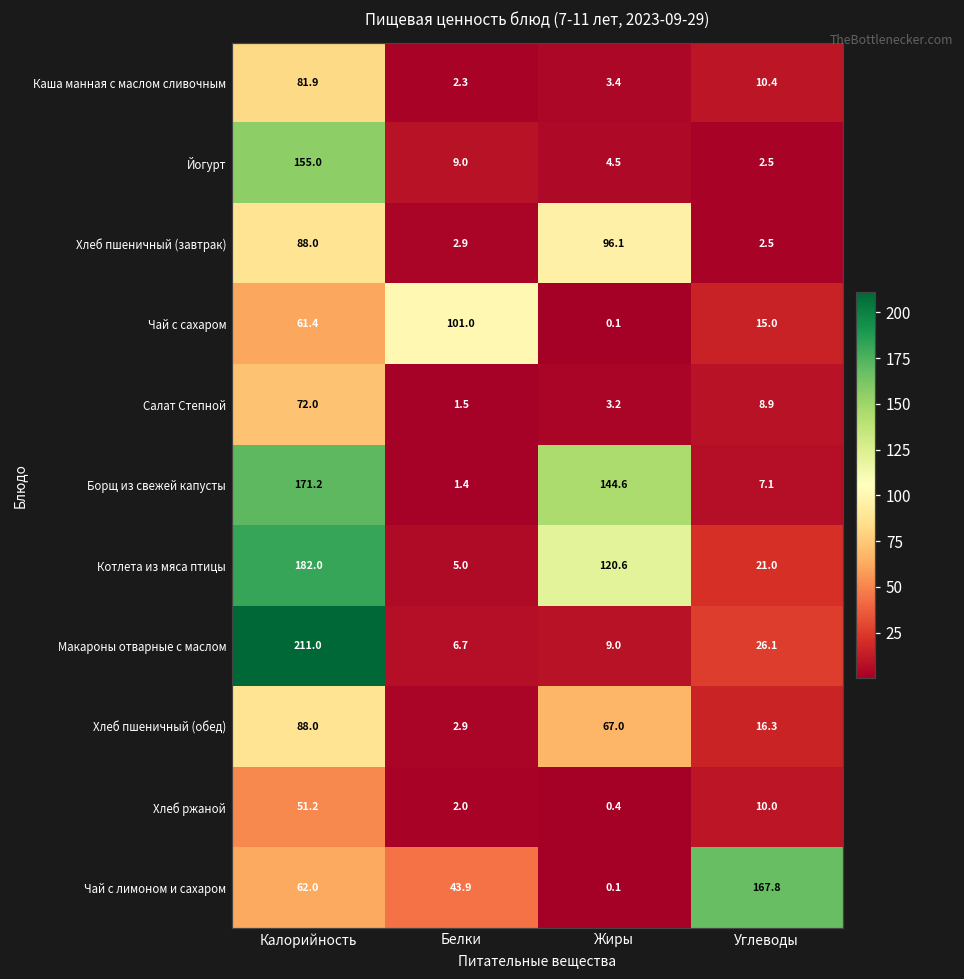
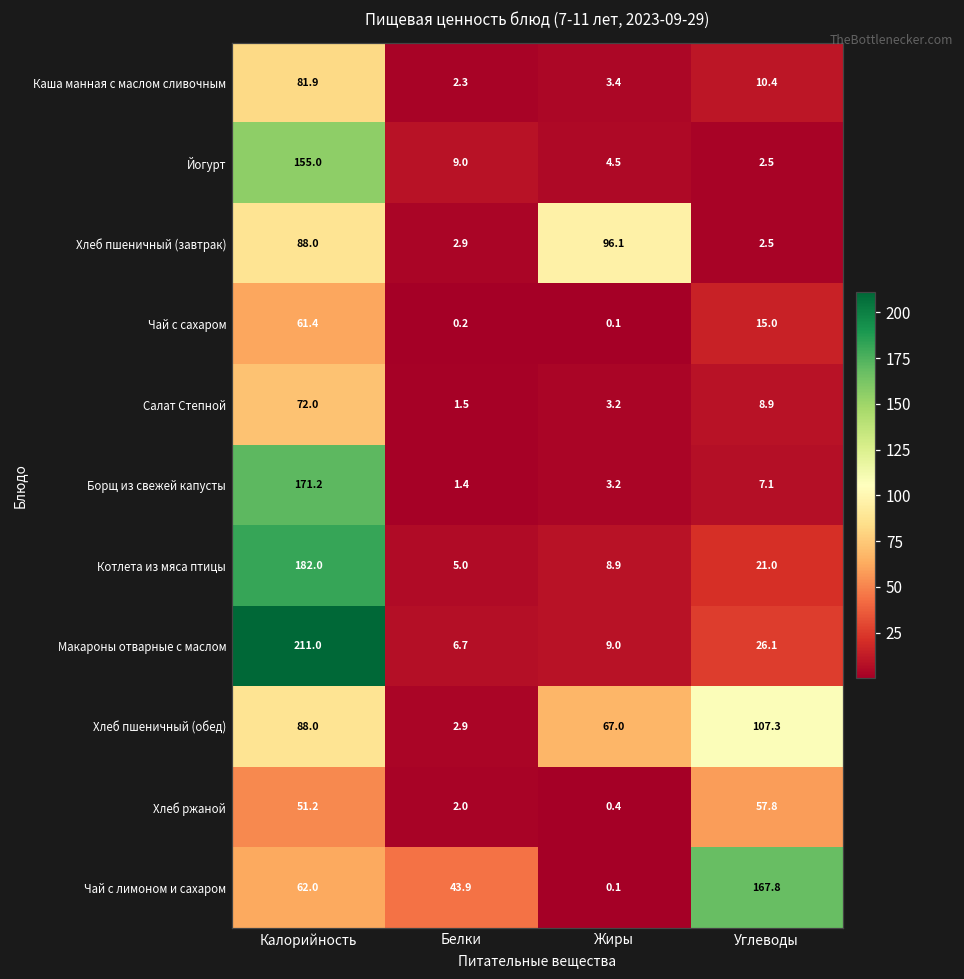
Чай с сахаром, Белки: 101.0 -> 0.2
Борщ из свежей капусты, Жиры: 144.6 -> 3.2
Котлета из мяса птицы, Жиры: 120.6 -> 8.9
Хлеб пшеничный (обед), Углеводы: 16.3 -> 107.3
Хлеб ржаной, Углеводы: 10.0 -> 57.8
